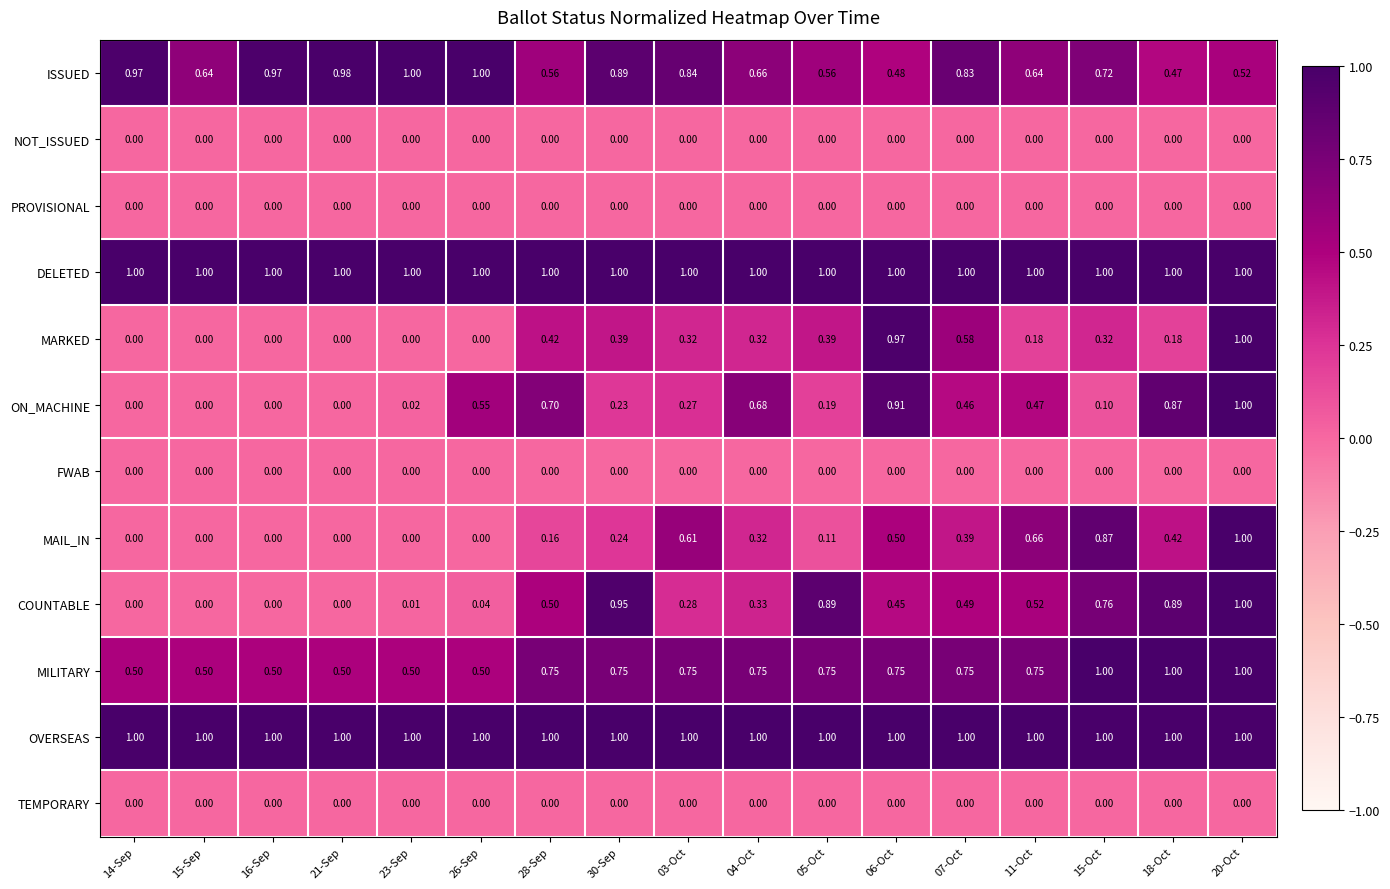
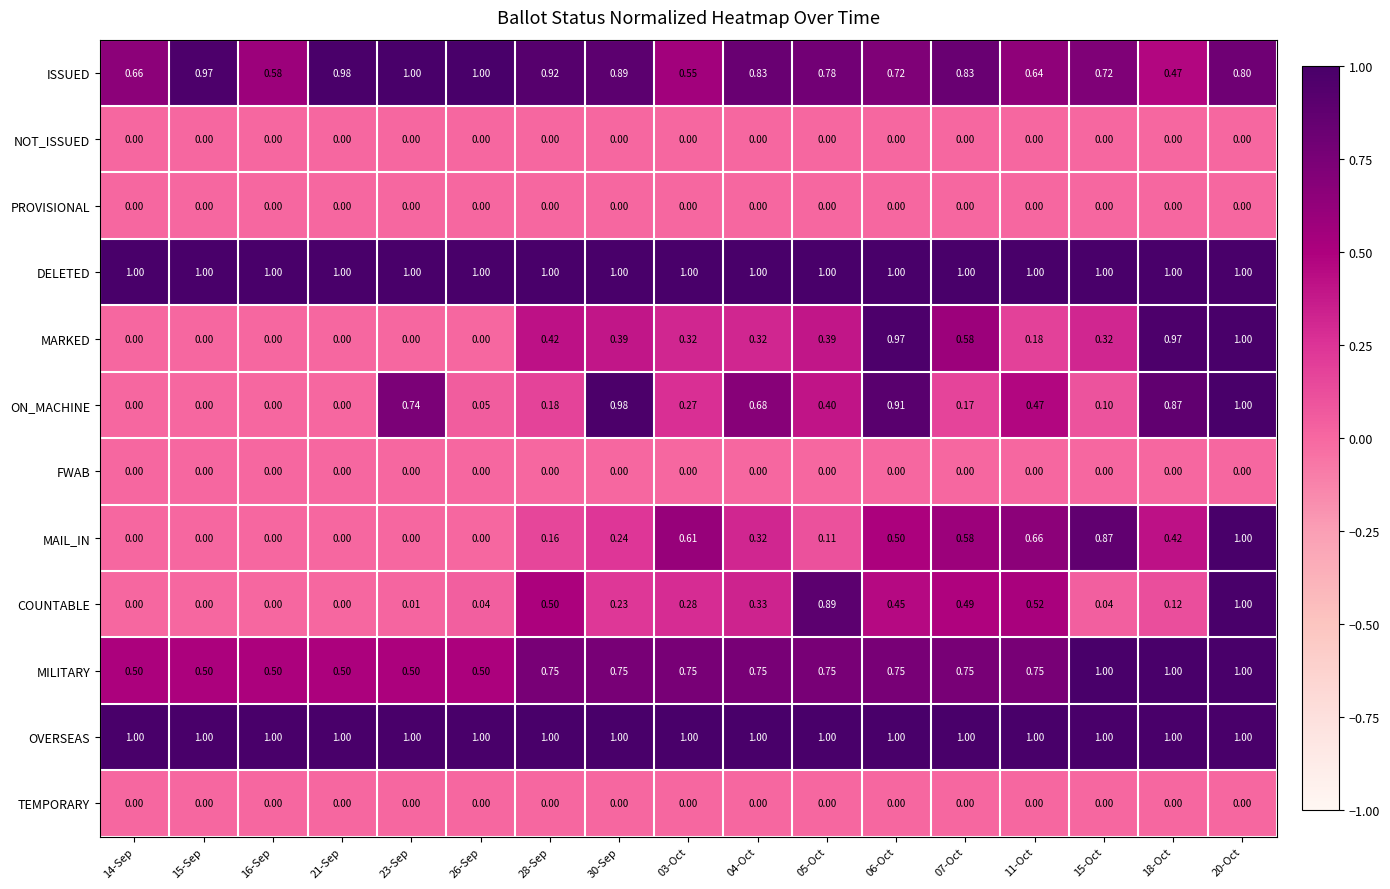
ISSUED, 14-Sep: 0.97 -> 0.66
ISSUED, 15-Sep: 0.64 -> 0.97
ISSUED, 16-Sep: 0.97 -> 0.58
ISSUED, 28-Sep: 0.56 -> 0.92
ISSUED, 03-Oct: 0.84 -> 0.55
ISSUED, 04-Oct: 0.66 -> 0.83
ISSUED, 05-Oct: 0.56 -> 0.78
ISSUED, 06-Oct: 0.48 -> 0.72
ISSUED, 20-Oct: 0.52 -> 0.80
MARKED, 18-Oct: 0.18 -> 0.97
ON_MACHINE, 23-Sep: 0.02 -> 0.74
ON_MACHINE, 26-Sep: 0.55 -> 0.05
ON_MACHINE, 28-Sep: 0.70 -> 0.18
ON_MACHINE, 30-Sep: 0.23 -> 0.98
ON_MACHINE, 05-Oct: 0.19 -> 0.40
ON_MACHINE, 07-Oct: 0.46 -> 0.17
MAIL_IN, 07-Oct: 0.39 -> 0.58
COUNTABLE, 30-Sep: 0.95 -> 0.23
COUNTABLE, 15-Oct: 0.76 -> 0.04
COUNTABLE, 18-Oct: 0.89 -> 0.12
